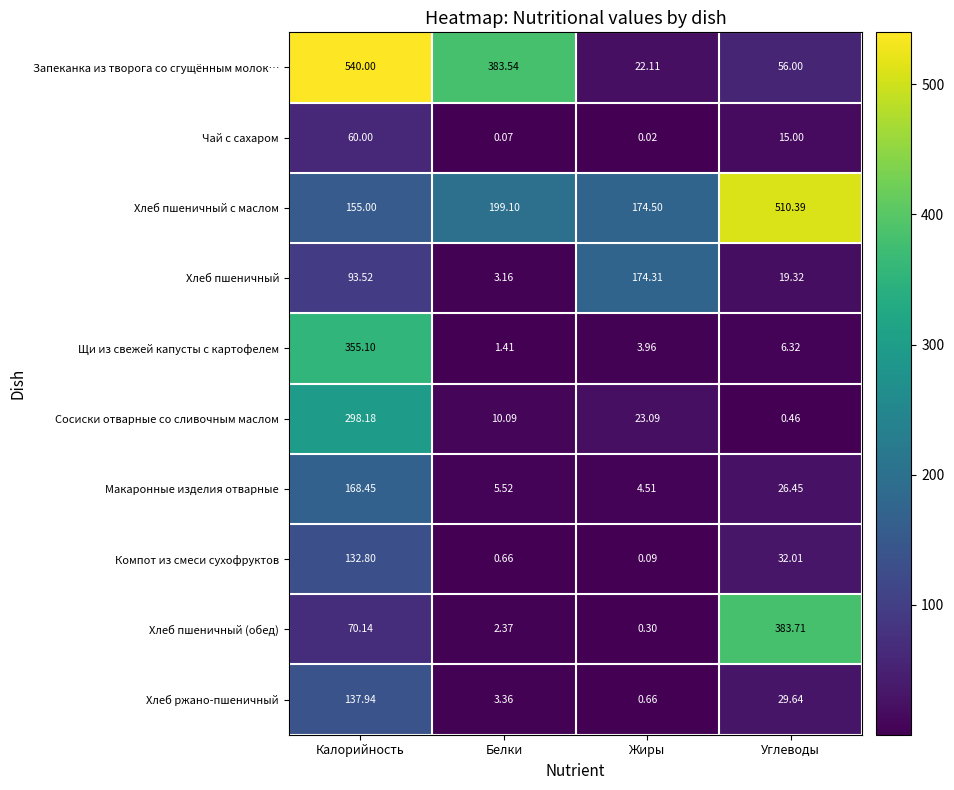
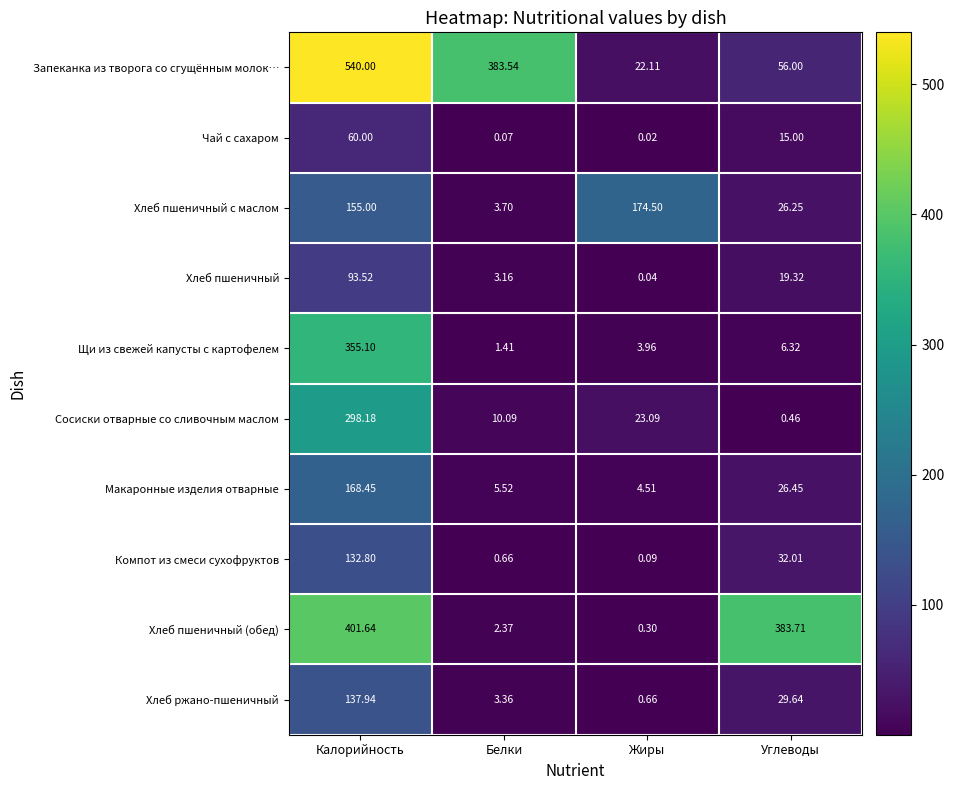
Хлеб пшеничный с маслом, Белки: 199.10 -> 3.70
Хлеб пшеничный с маслом, Углеводы: 510.39 -> 26.25
Хлеб пшеничный, Жиры: 174.31 -> 0.04
Хлеб пшеничный (обед), Калорийность: 70.14 -> 401.64
